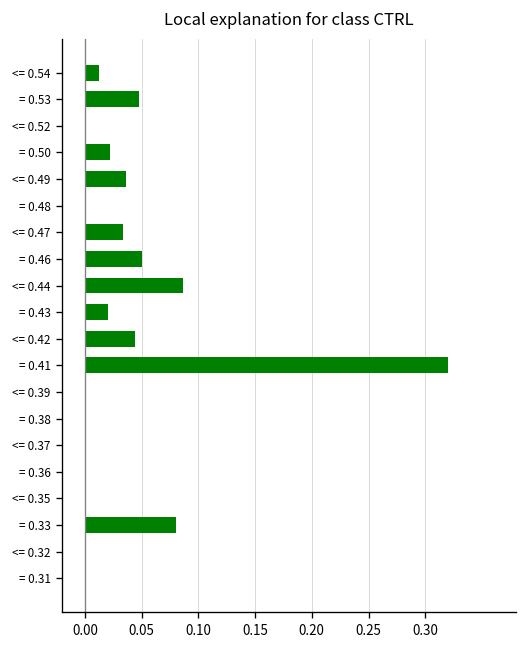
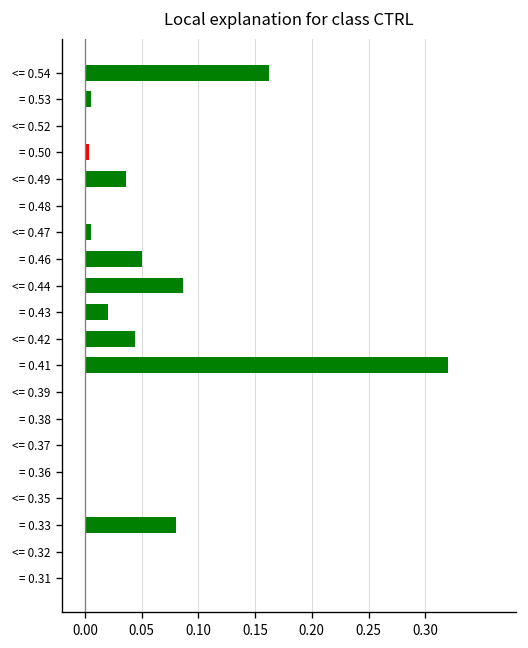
<= 0.54: 0.01 -> 0.16
= 0.53: 0.05 -> 0.01
= 0.50: 0.02 -> 0.00
<= 0.47: 0.03 -> 0.01
